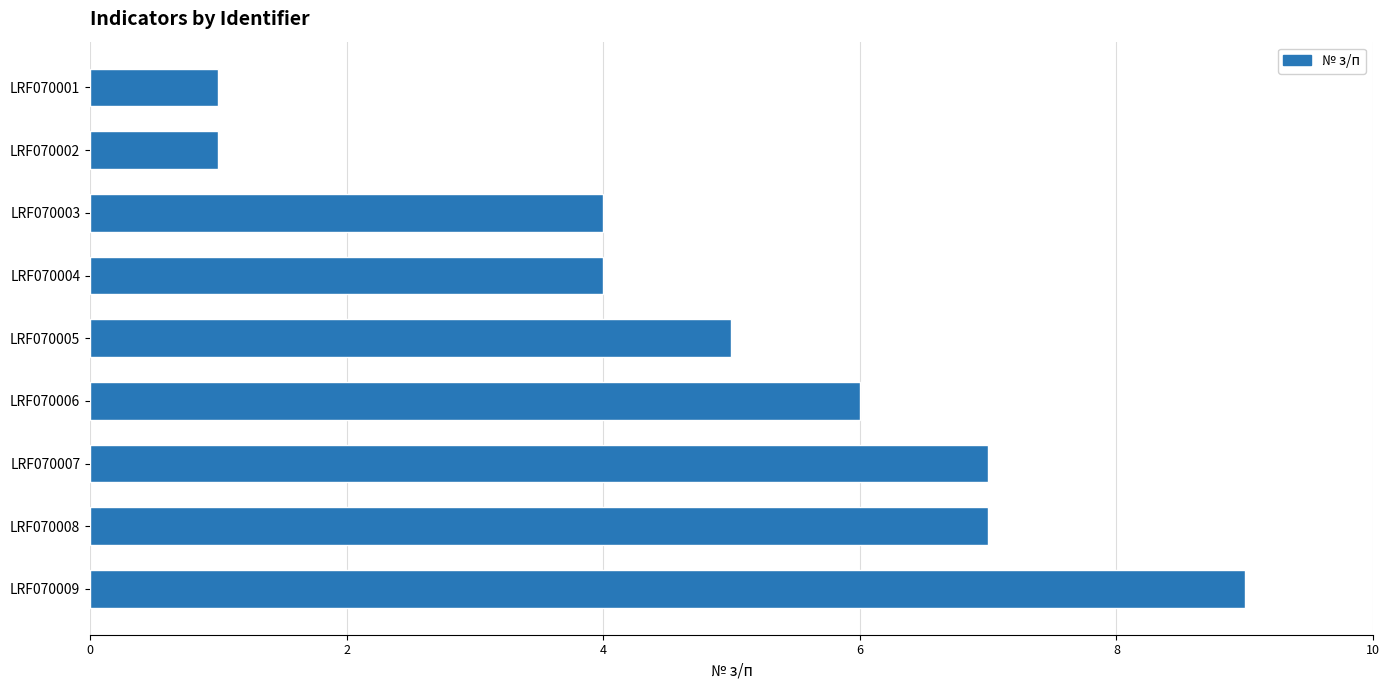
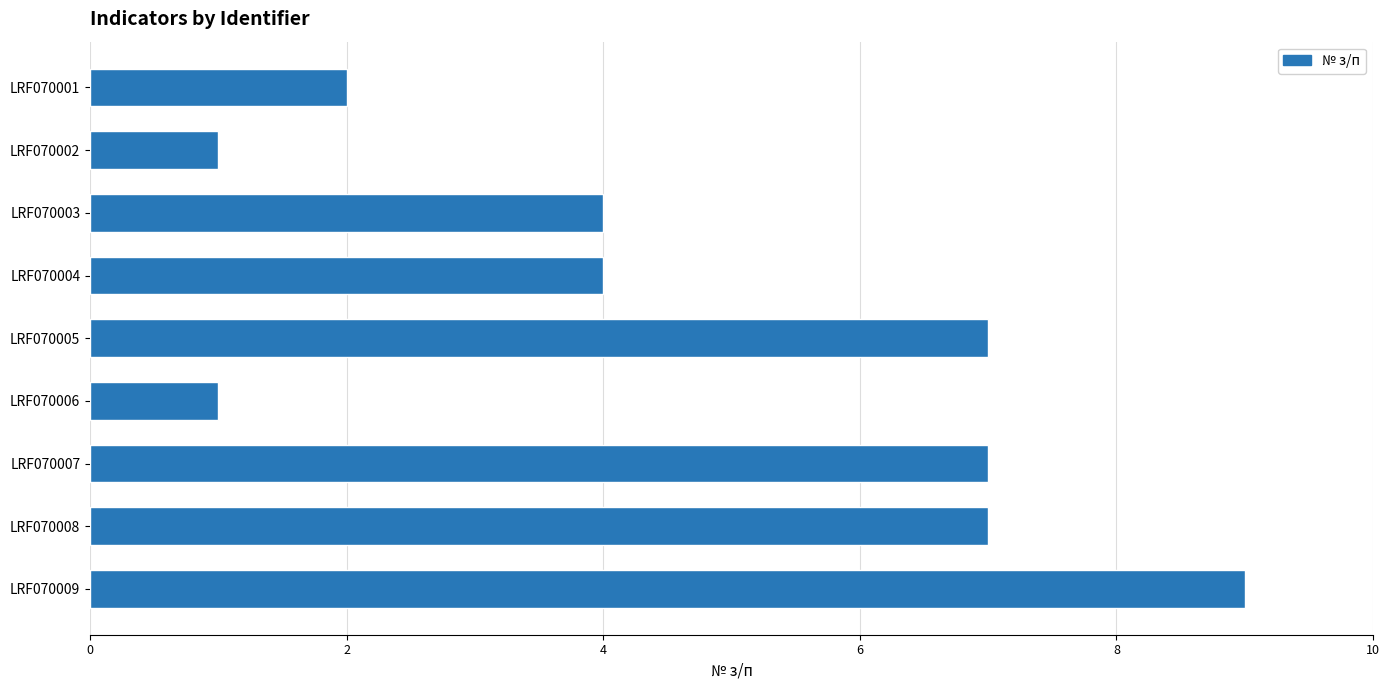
LRF070001: 1 -> 2
LRF070005: 5 -> 7
LRF070006: 6 -> 1
